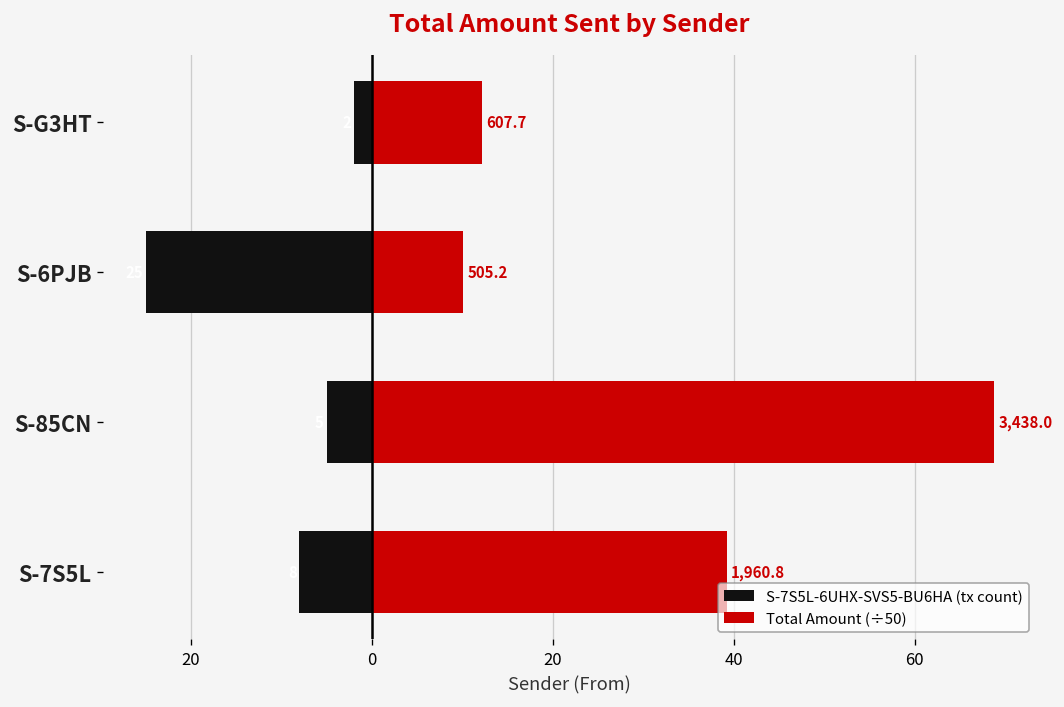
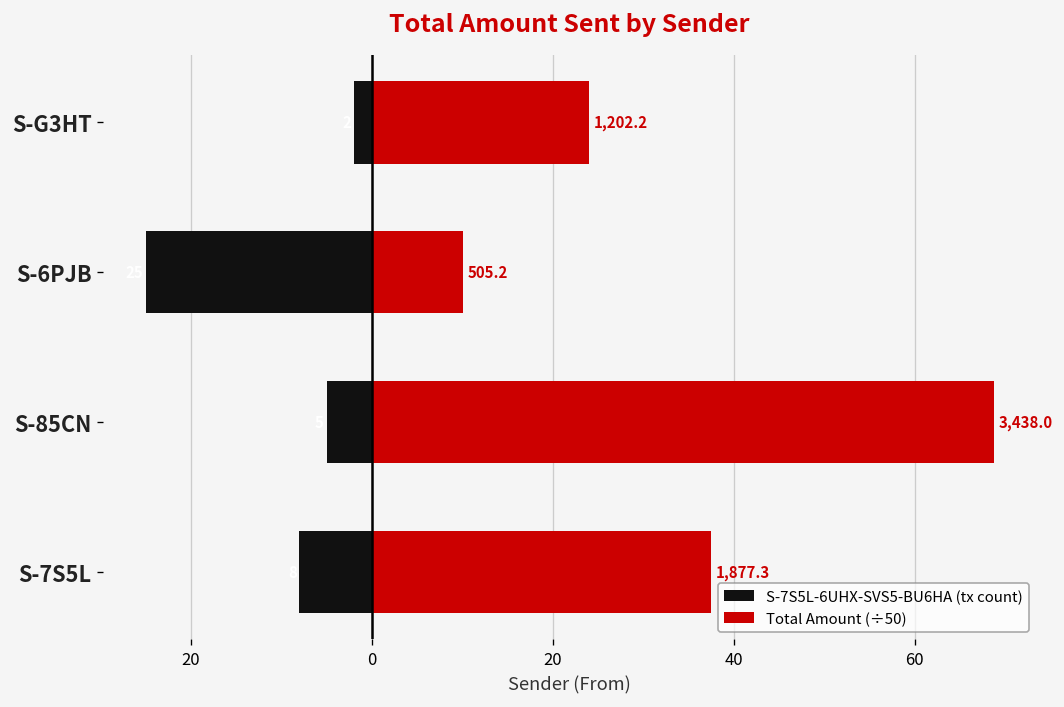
Total Amount (÷50), S-G3HT: 607.7 -> 1,202.2
Total Amount (÷50), S-7S5L: 1,960.8 -> 1,877.3
